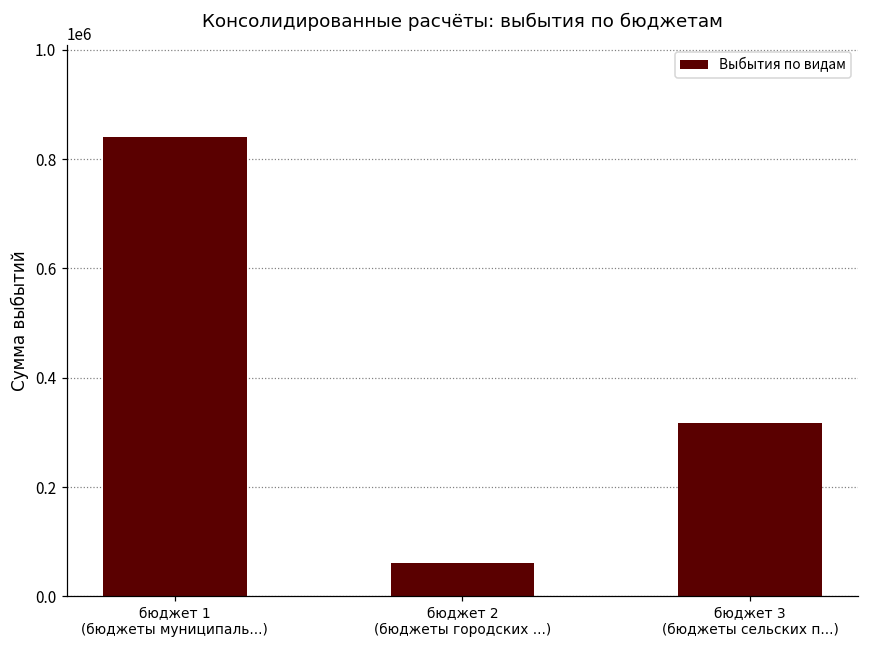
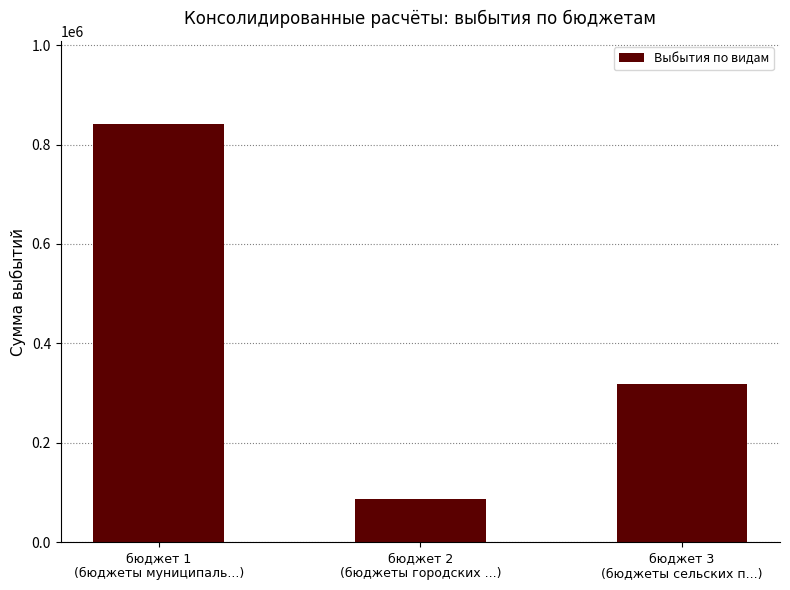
бюджет 2 (бюджеты городских ...): 60000 -> 90000
